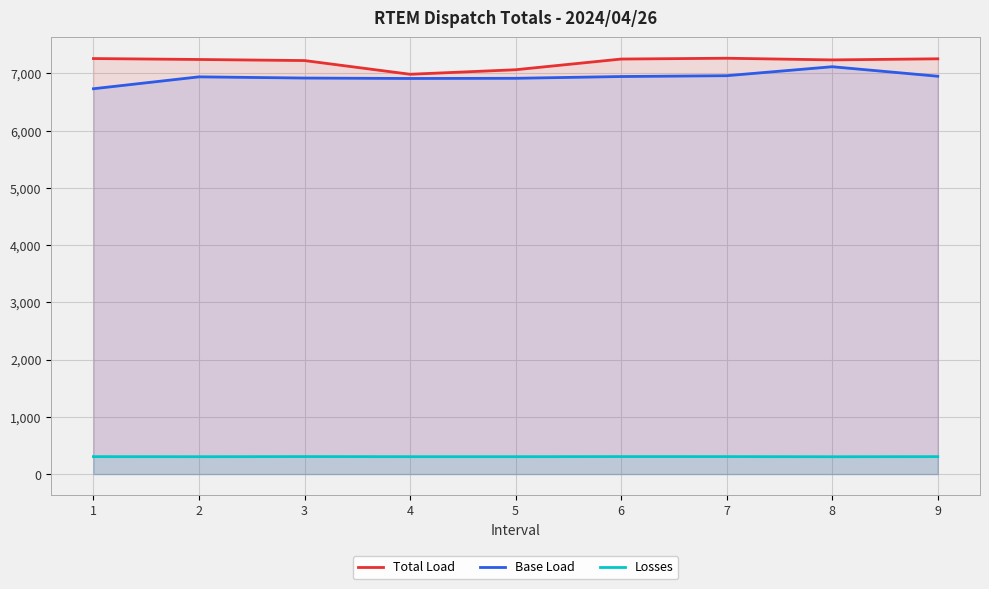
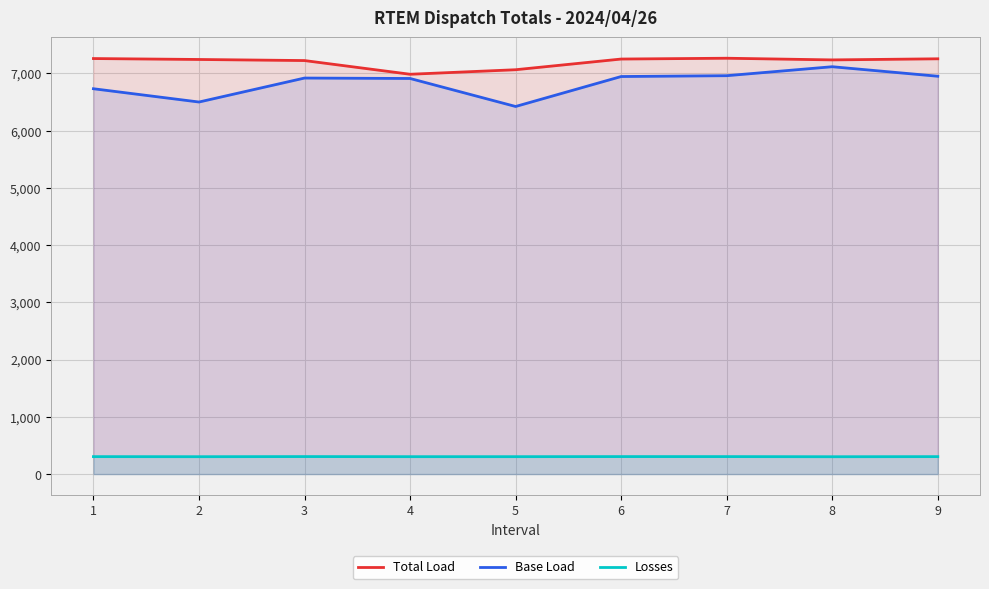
Base Load, 2: 6,900 -> 6,500
Base Load, 5: 6,900 -> 6,400
